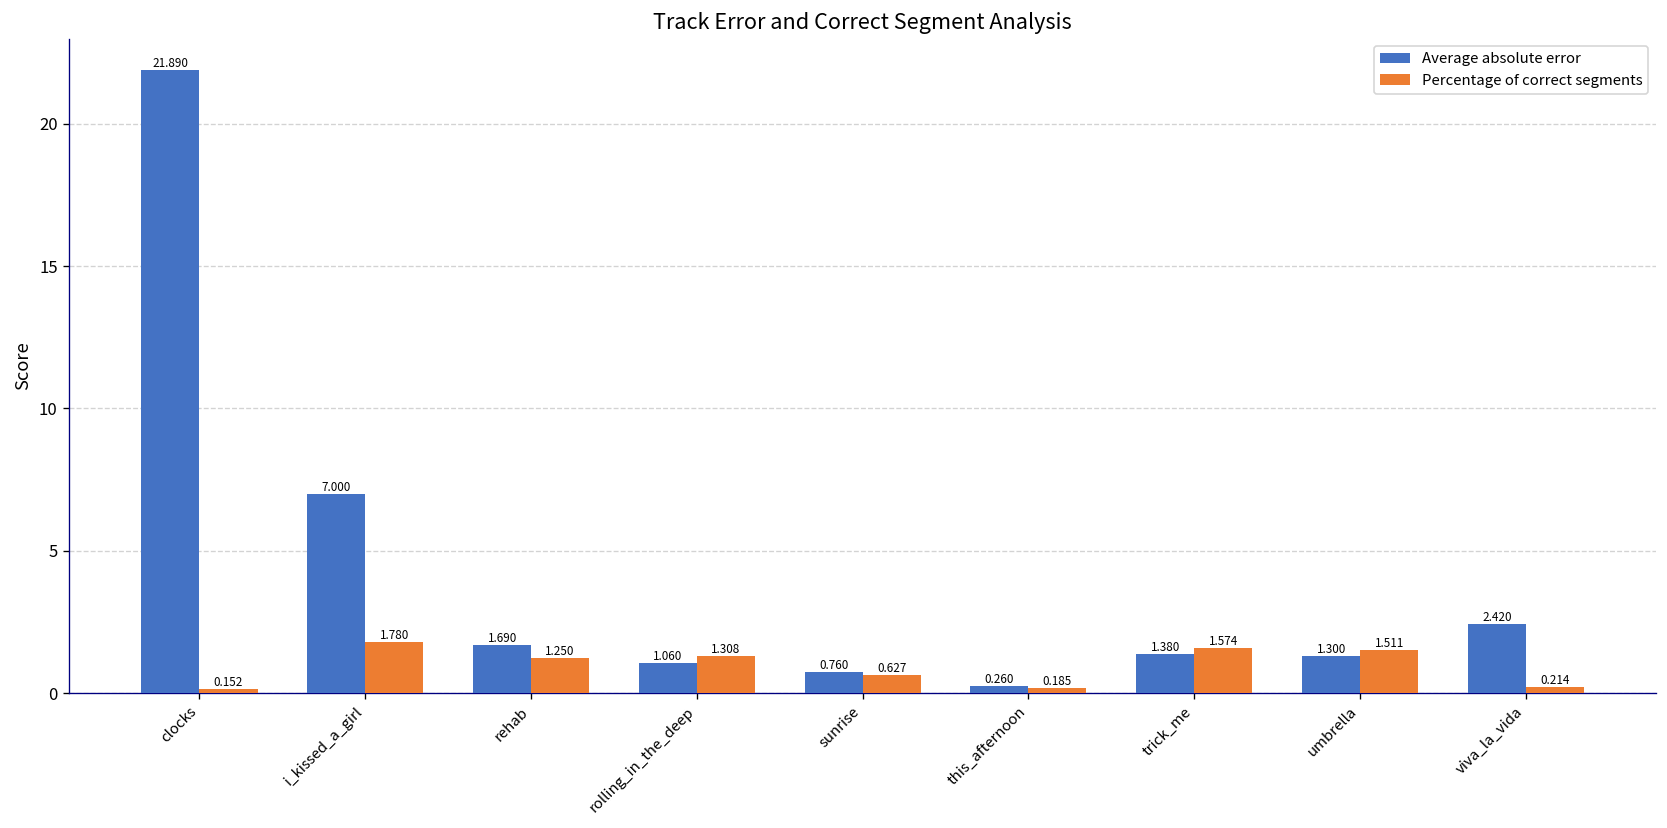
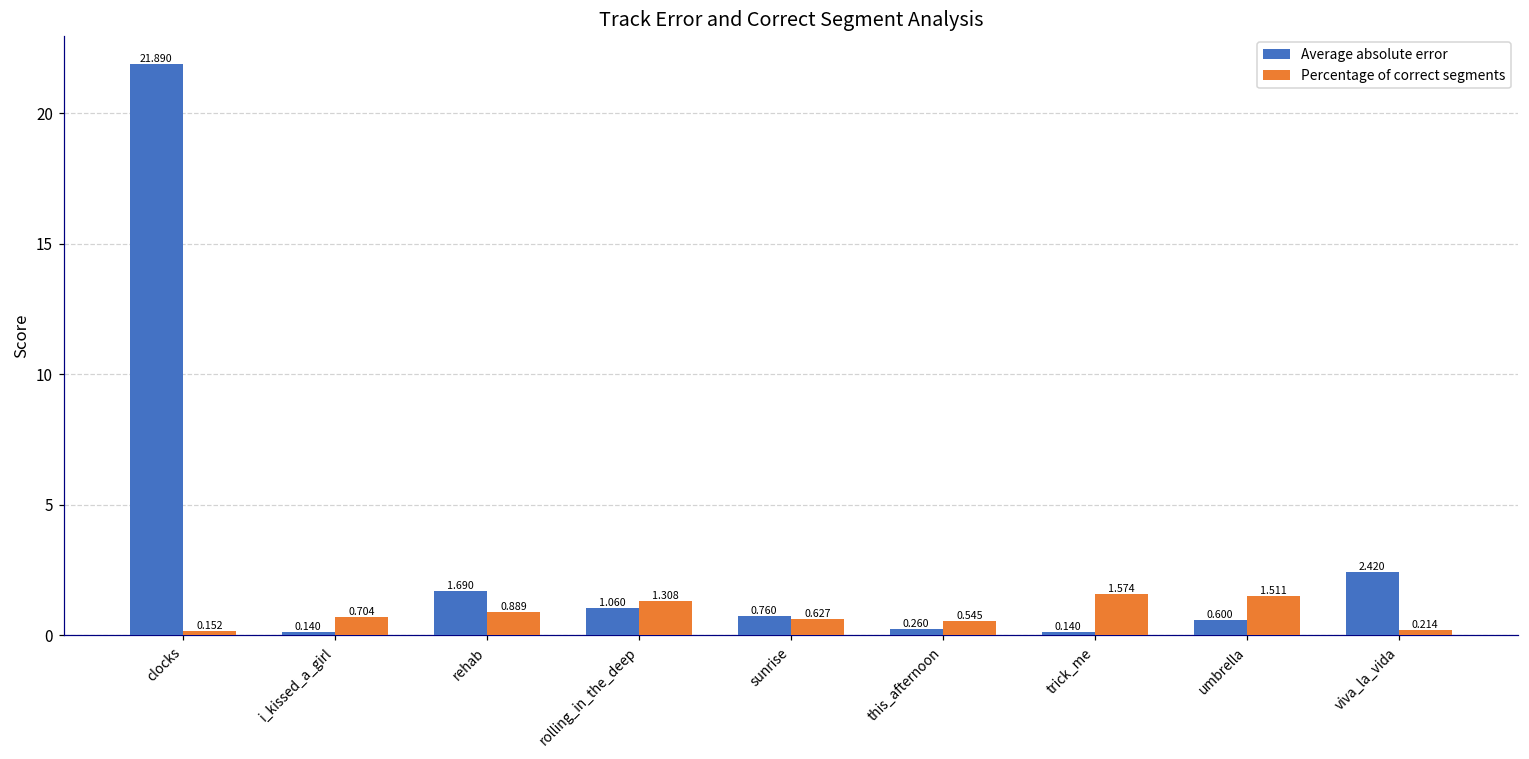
Average absolute error, i_kissed_a_girl: 7.000 -> 0.140
Percentage of correct segments, i_kissed_a_girl: 1.780 -> 0.704
Percentage of correct segments, rehab: 1.250 -> 0.889
Percentage of correct segments, this_afternoon: 0.185 -> 0.545
Average absolute error, trick_me: 1.380 -> 0.140
Average absolute error, umbrella: 1.300 -> 0.600
